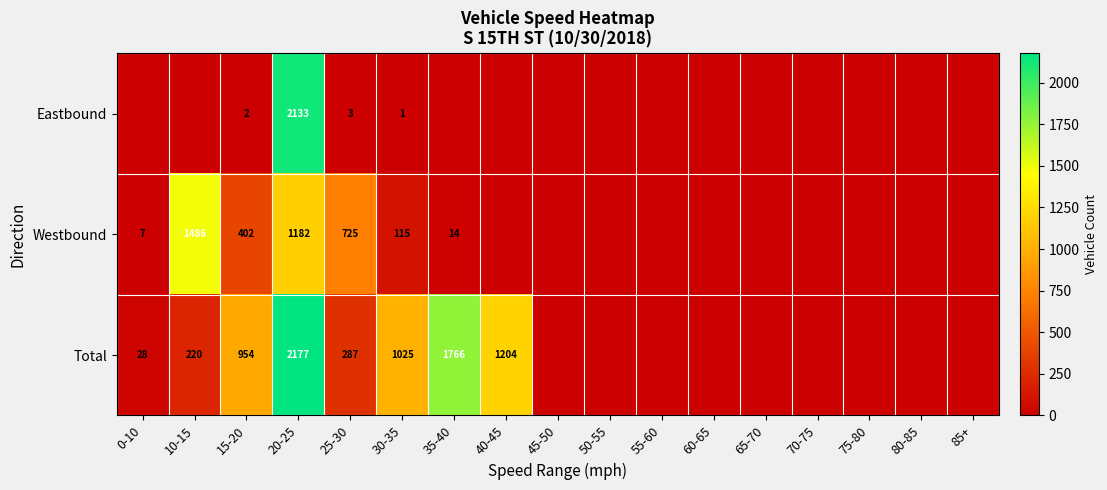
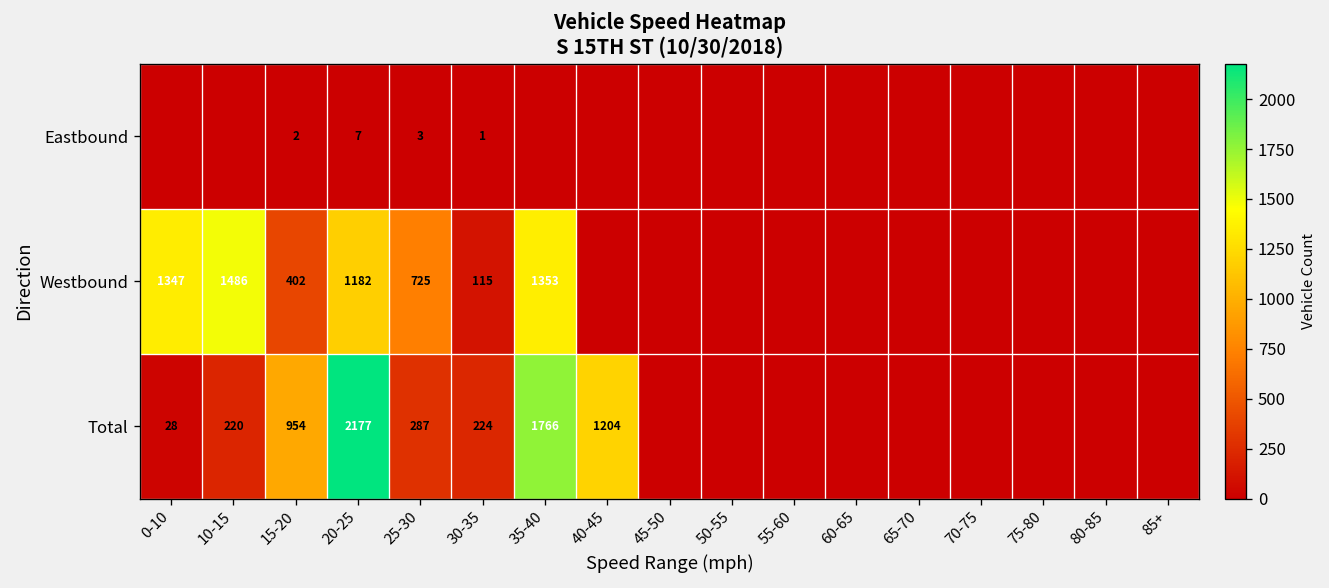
Eastbound, 20-25: 2133 -> 7
Westbound, 0-10: 7 -> 1347
Westbound, 35-40: 14 -> 1353
Total, 30-35: 1025 -> 224
